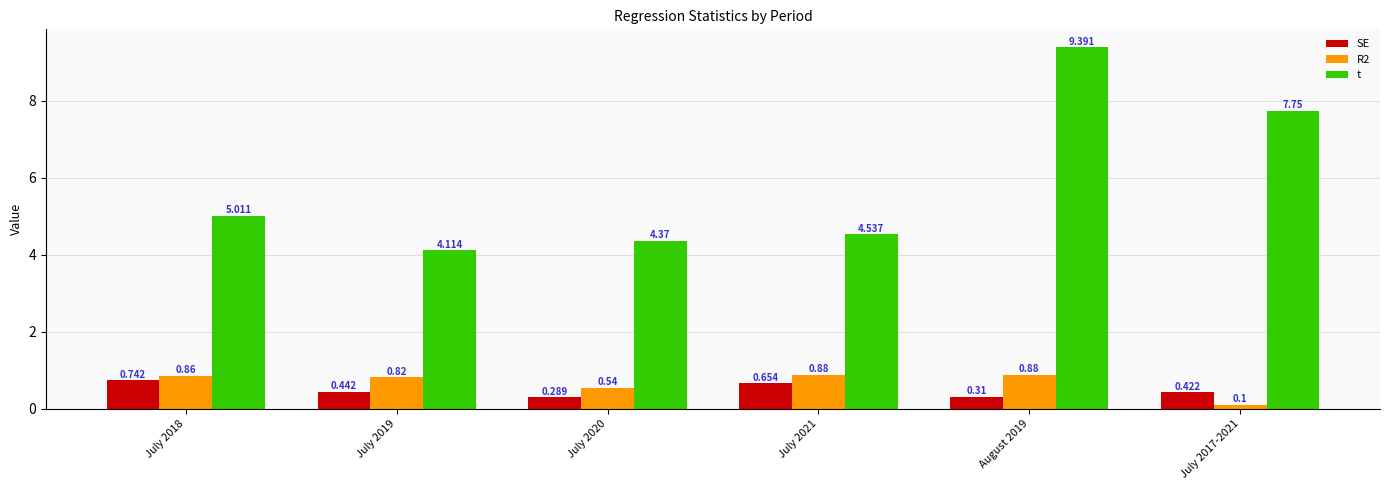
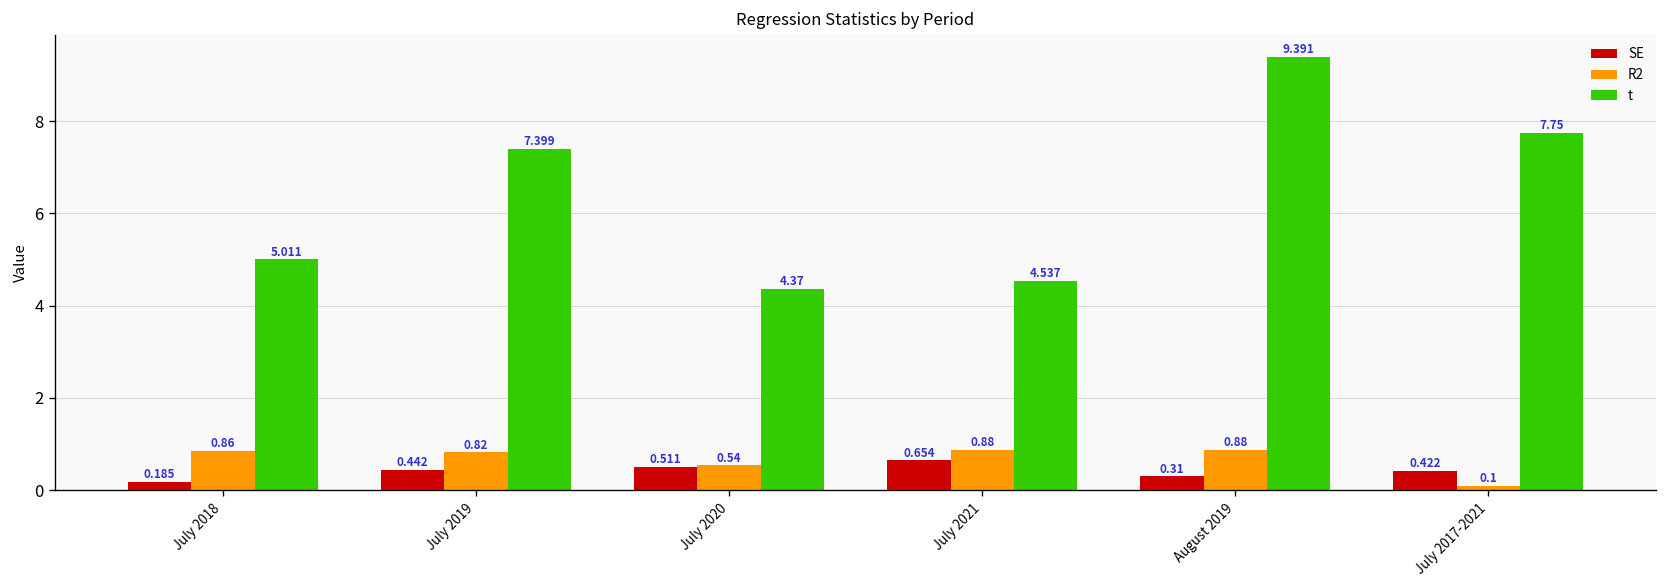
SE, July 2018: 0.742 -> 0.185
t, July 2019: 4.114 -> 7.399
SE, July 2020: 0.289 -> 0.511
